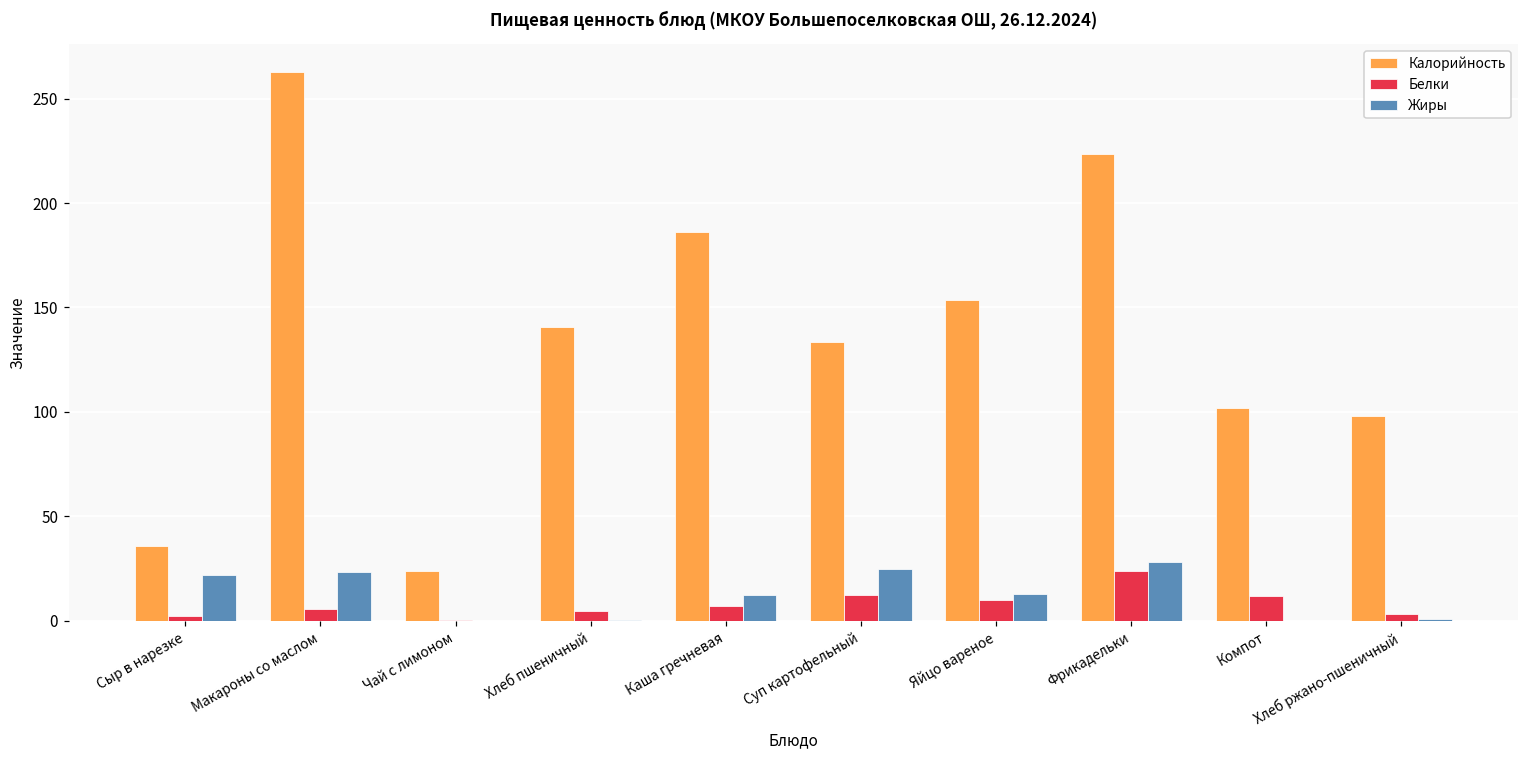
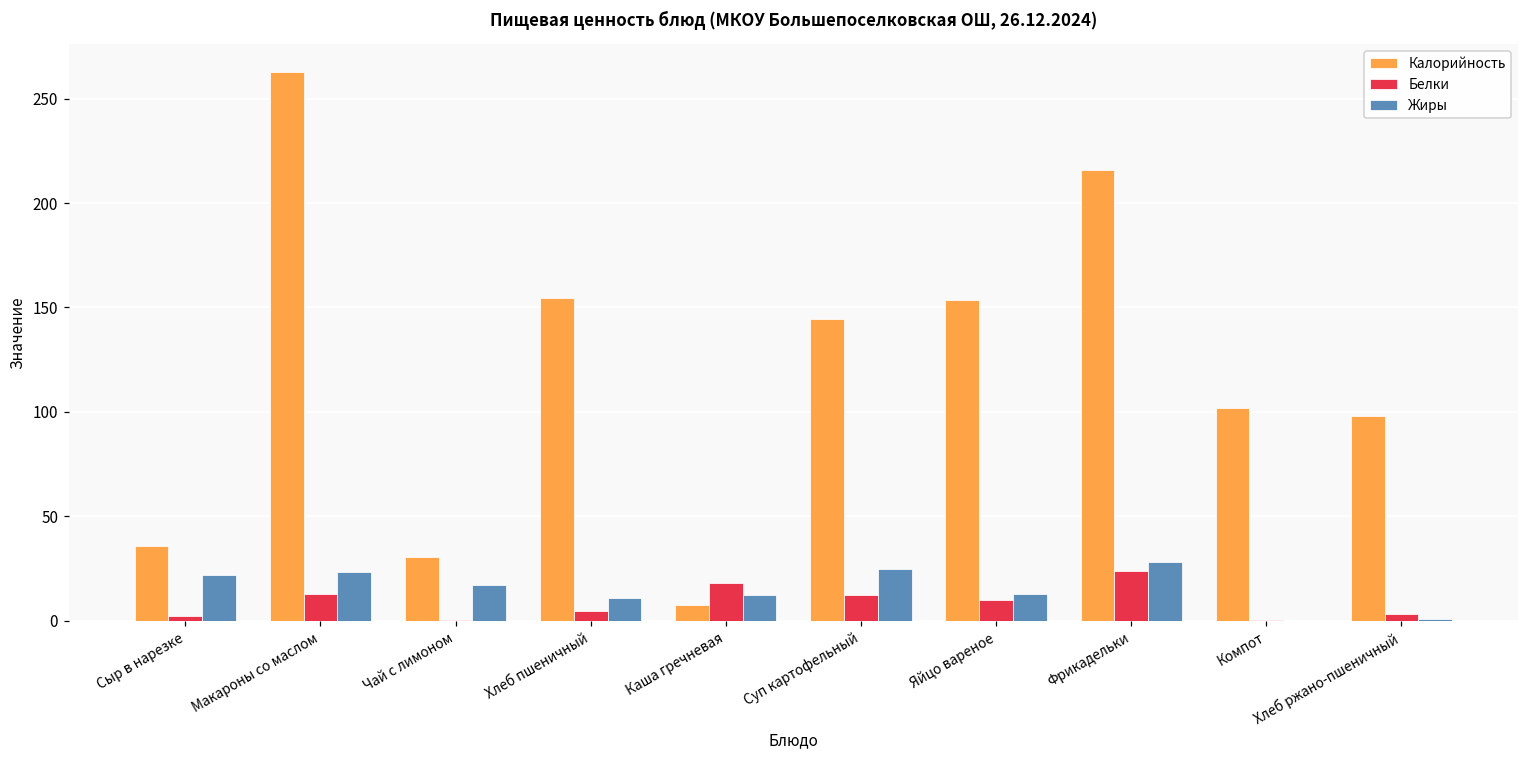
Белки, Макароны со маслом: 5 -> 13
Калорийность, Чай с лимоном: 24 -> 31
Жиры, Чай с лимоном: 0 -> 17
Калорийность, Хлеб пшеничный: 141 -> 155
Жиры, Хлеб пшеничный: 1 -> 11
Калорийность, Каша гречневая: 186 -> 7
Белки, Каша гречневая: 7 -> 18
Калорийность, Суп картофельный: 133 -> 145
Калорийность, Фрикадельки: 224 -> 216
Белки, Компот: 12 -> 0
